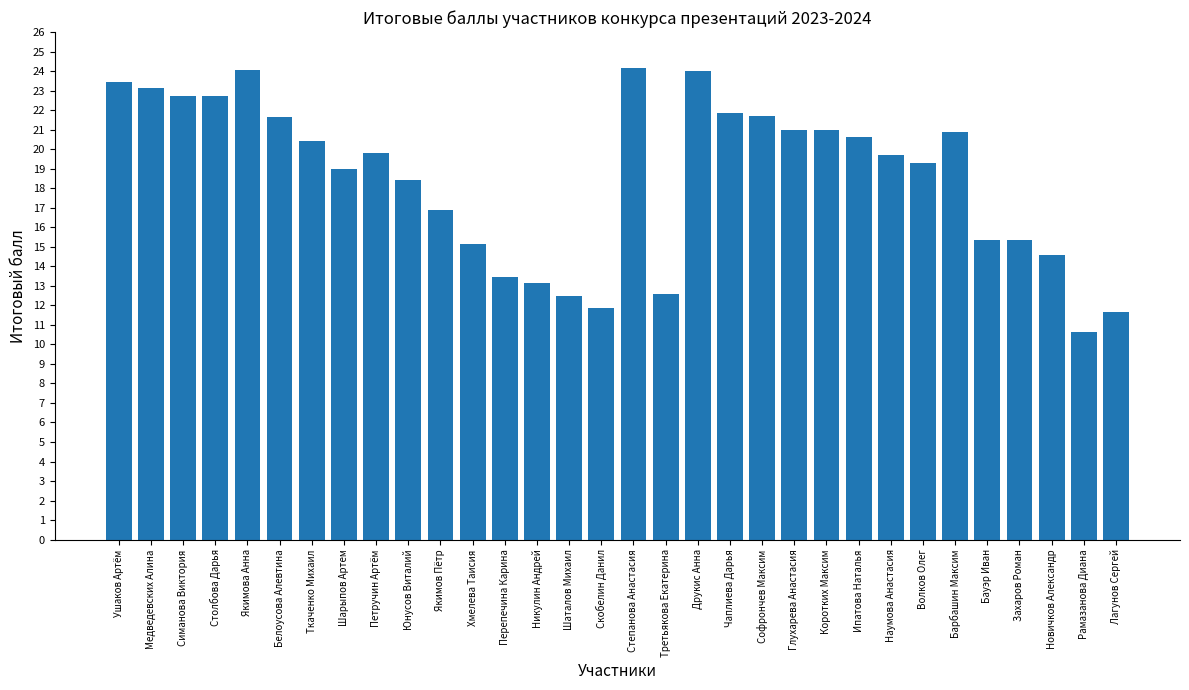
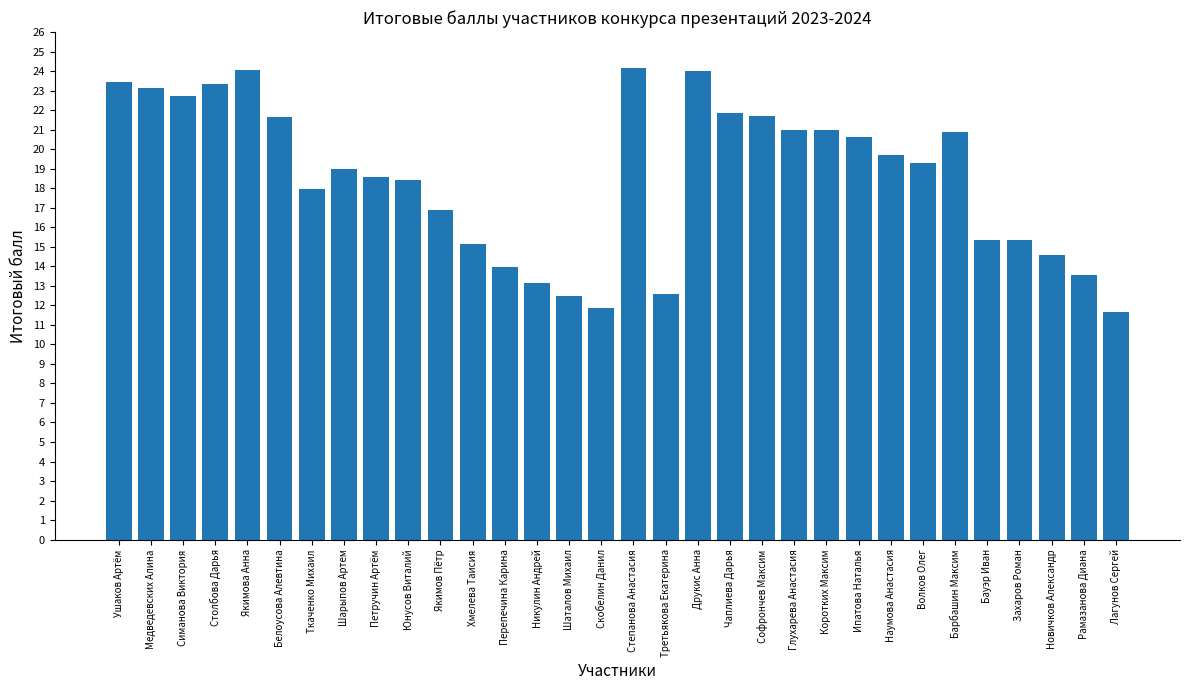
Столбова Дарья: 22.7 -> 23.4
Ткаченко Михаил: 20.4 -> 17.9
Петручин Артём: 19.8 -> 18.6
Перепечина Карина: 13.4 -> 14.0
Рамазанова Диана: 10.6 -> 13.6
